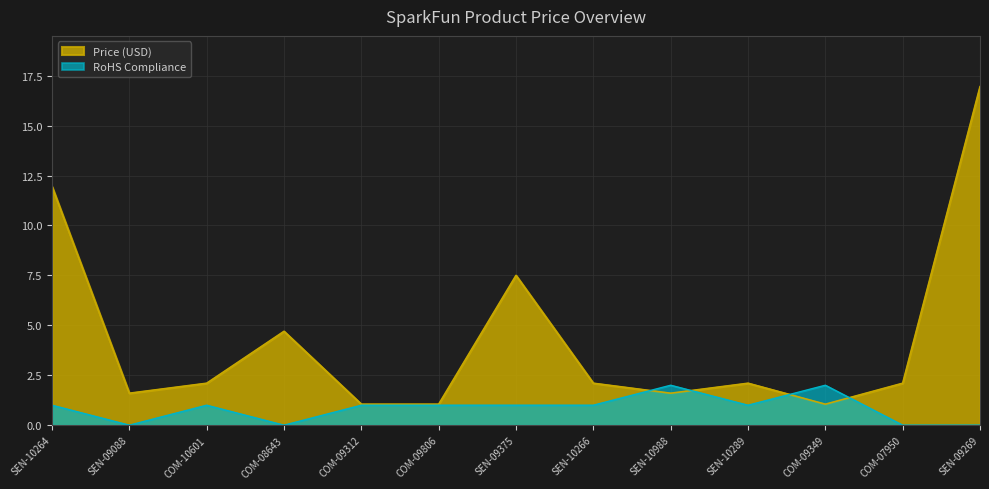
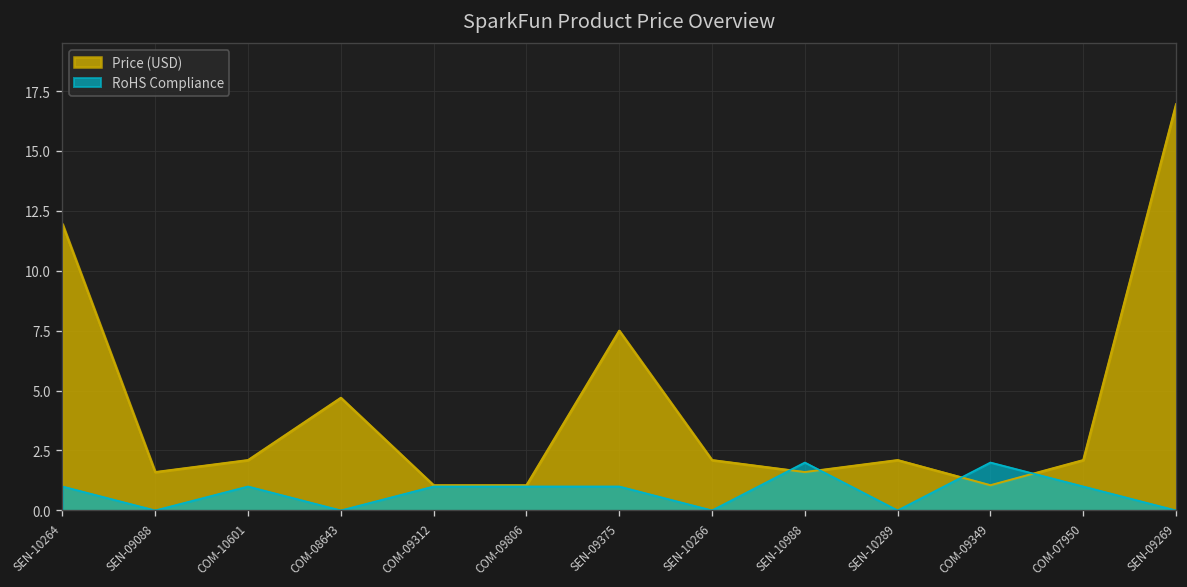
RoHS Compliance, SEN-10266: 1 -> 0
RoHS Compliance, SEN-10289: 1 -> 0
RoHS Compliance, COM-07950: 0 -> 1
